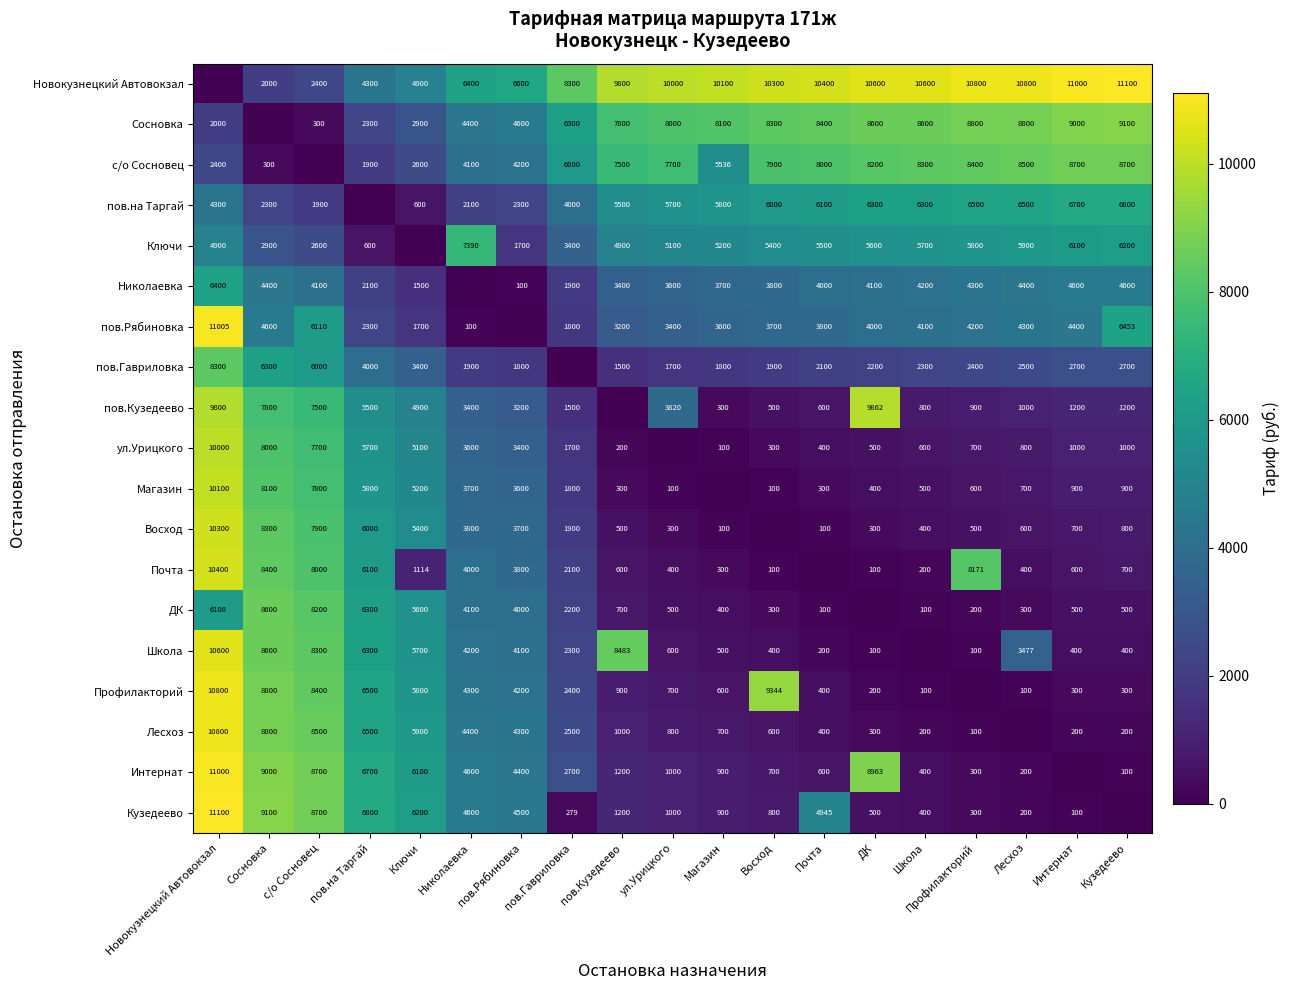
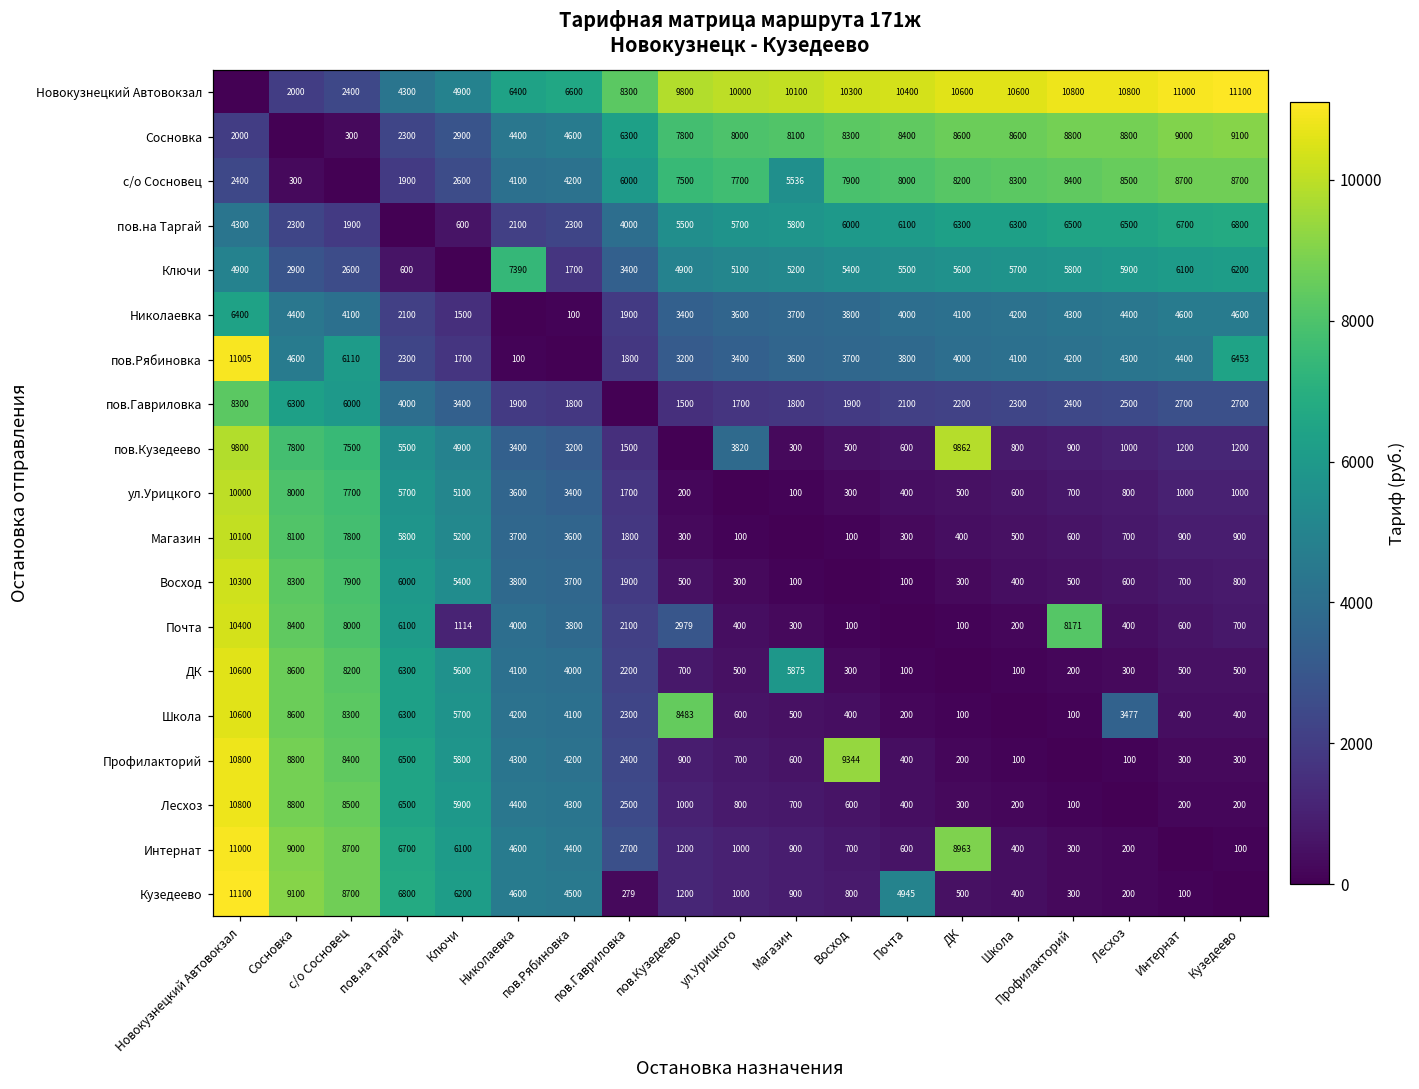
Почта, пов.Кузедеево: 600 -> 2979
ДК, Новокузнецкий Автовокзал: 6108 -> 10600
ДК, Магазин: 400 -> 5875
